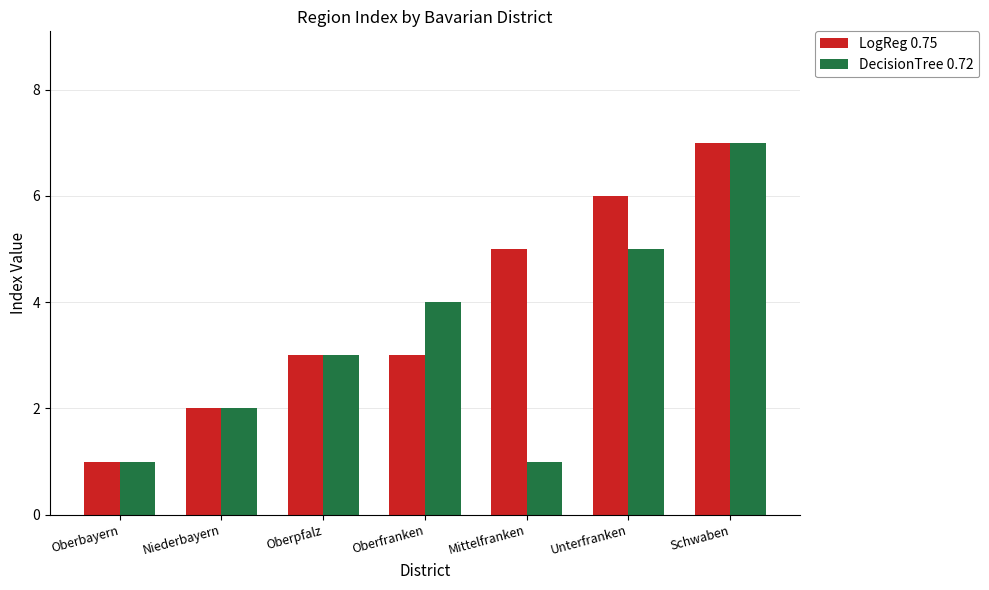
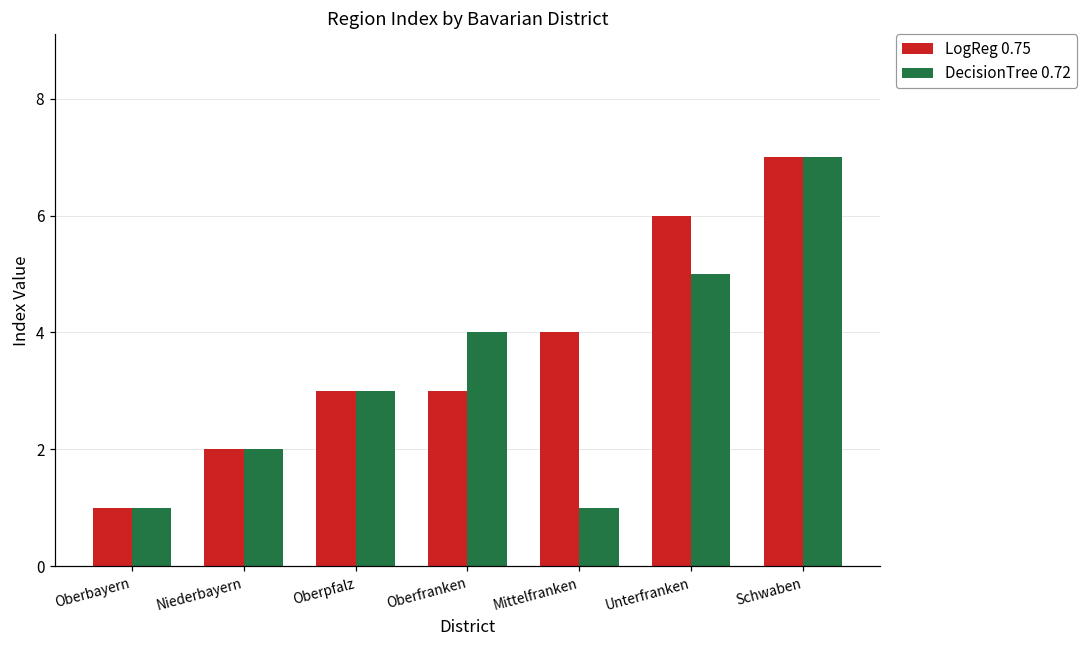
LogReg 0.75, Mittelfranken: 5 -> 4
